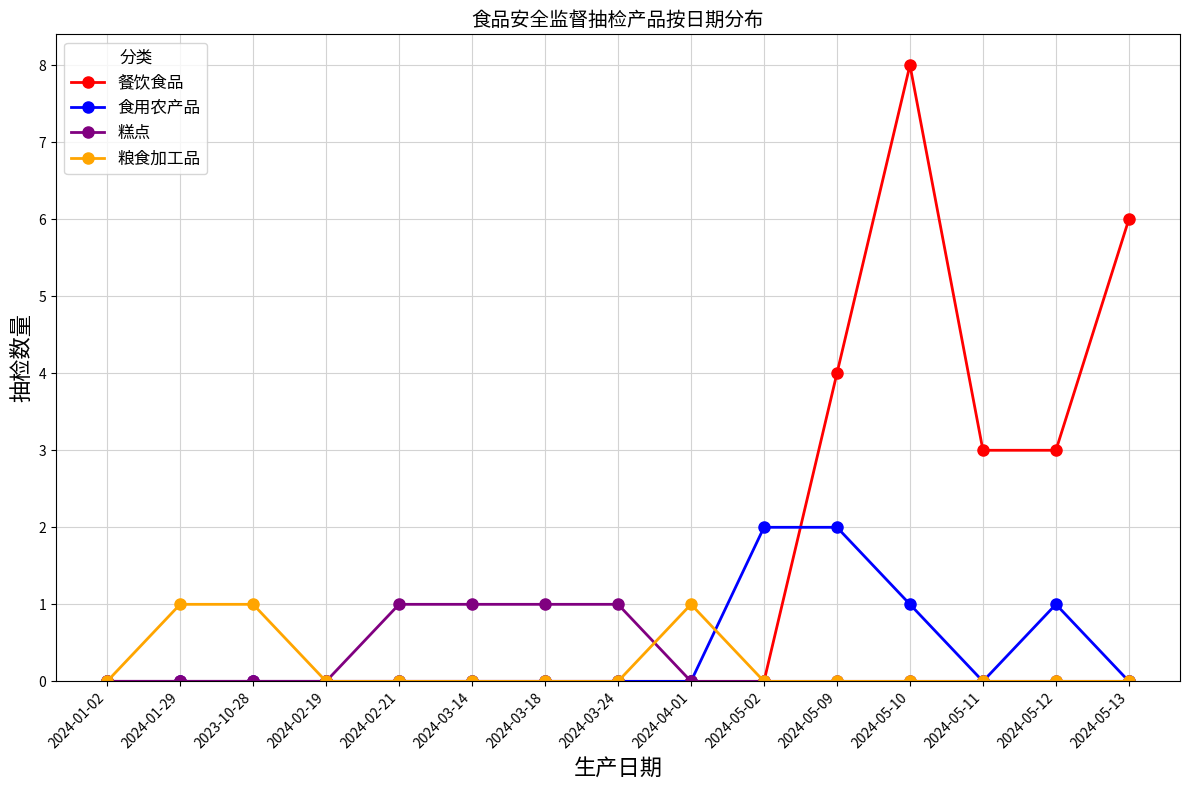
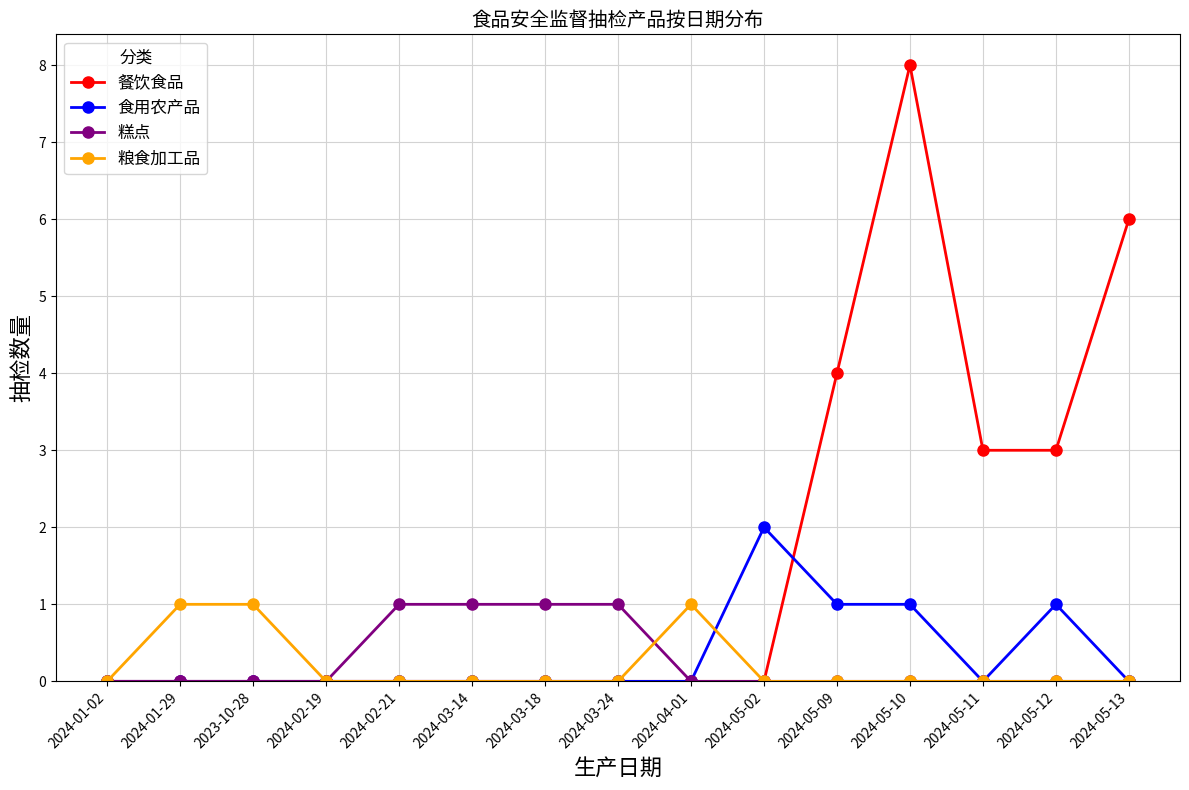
食用农产品, 2024-05-09: 2 -> 1
